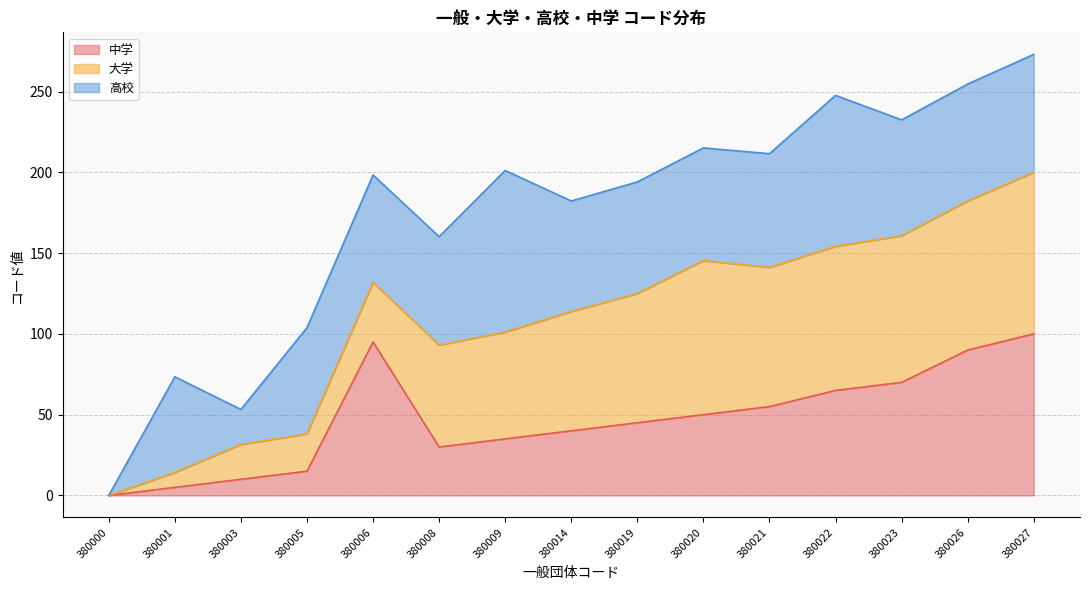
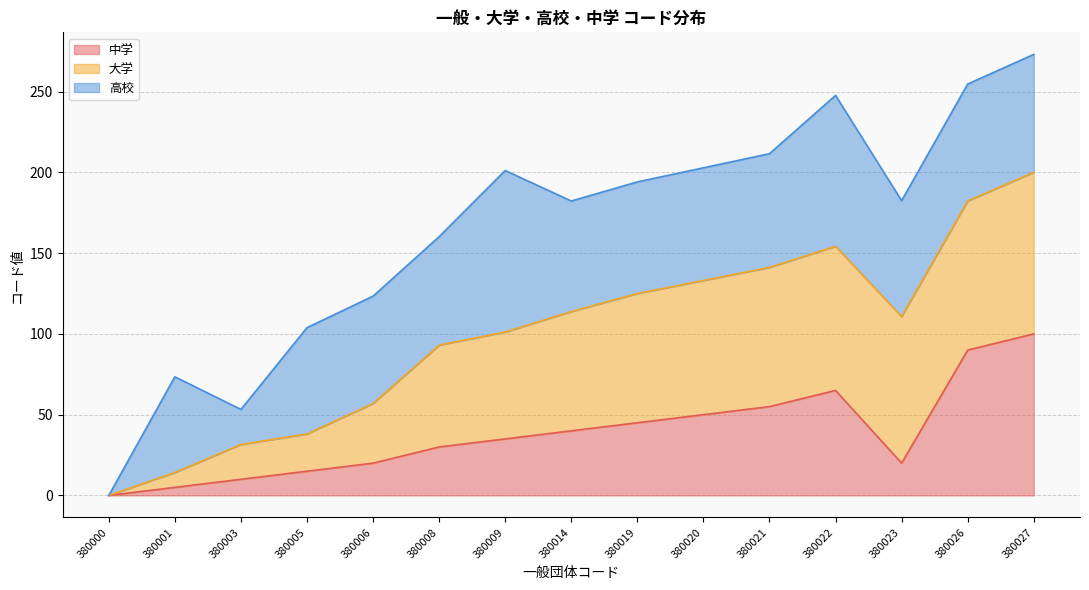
中学, 380006: 95 -> 20
大学, 380020: 95 -> 83
中学, 380023: 70 -> 20
